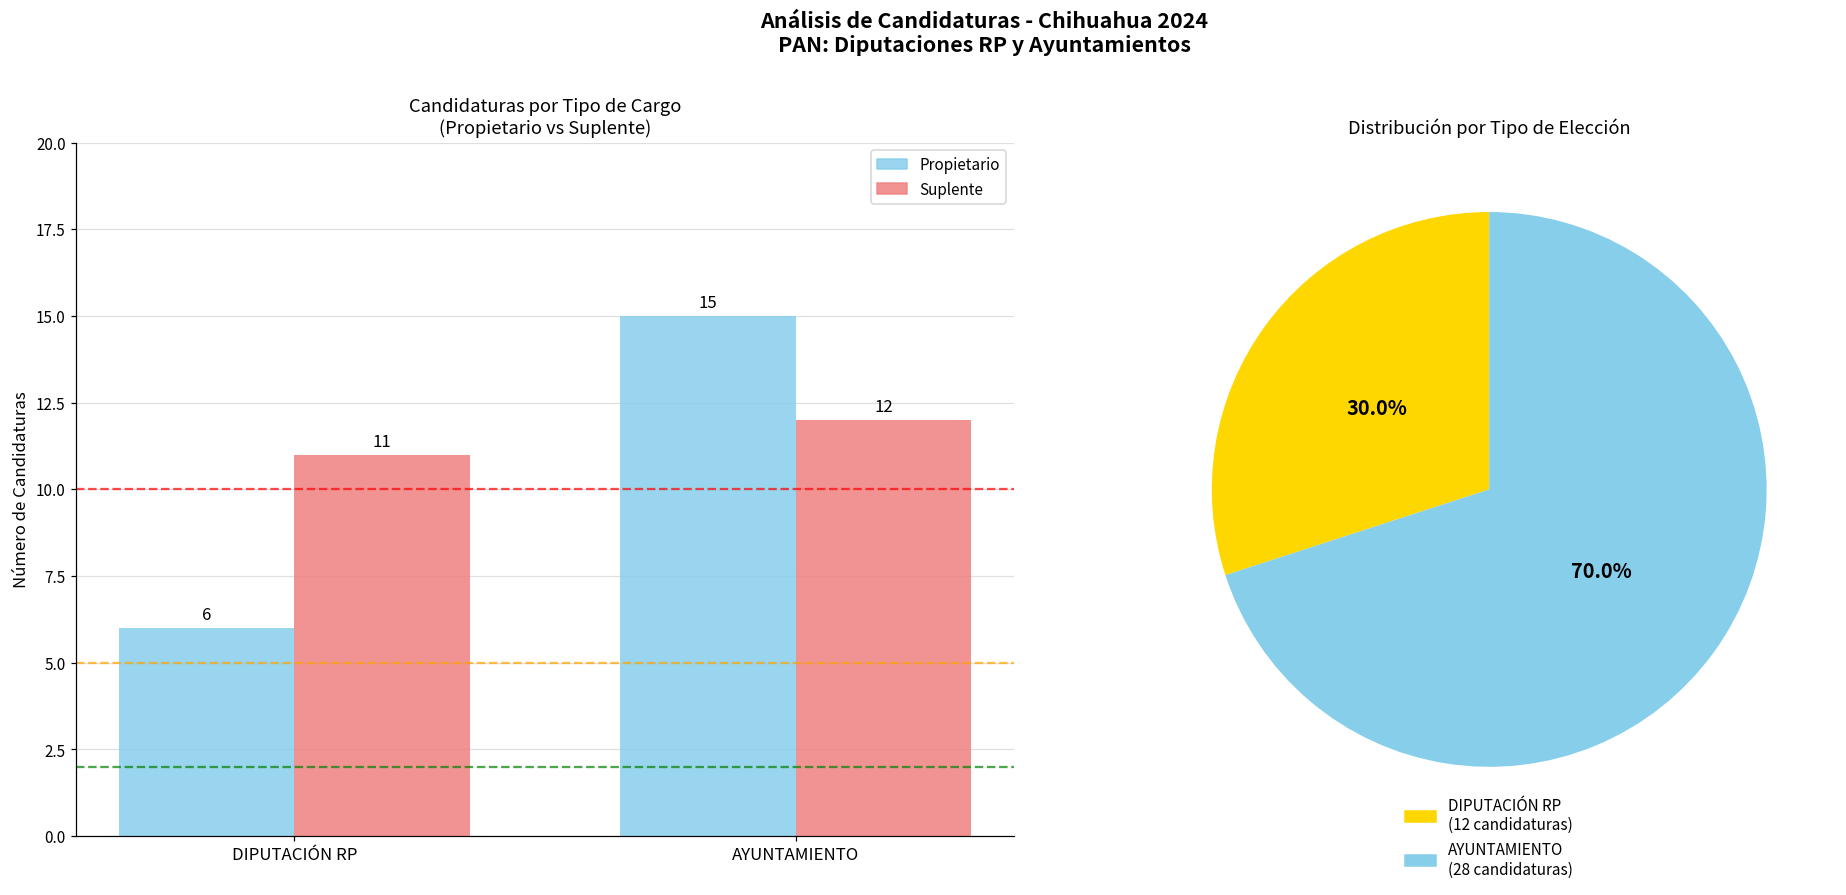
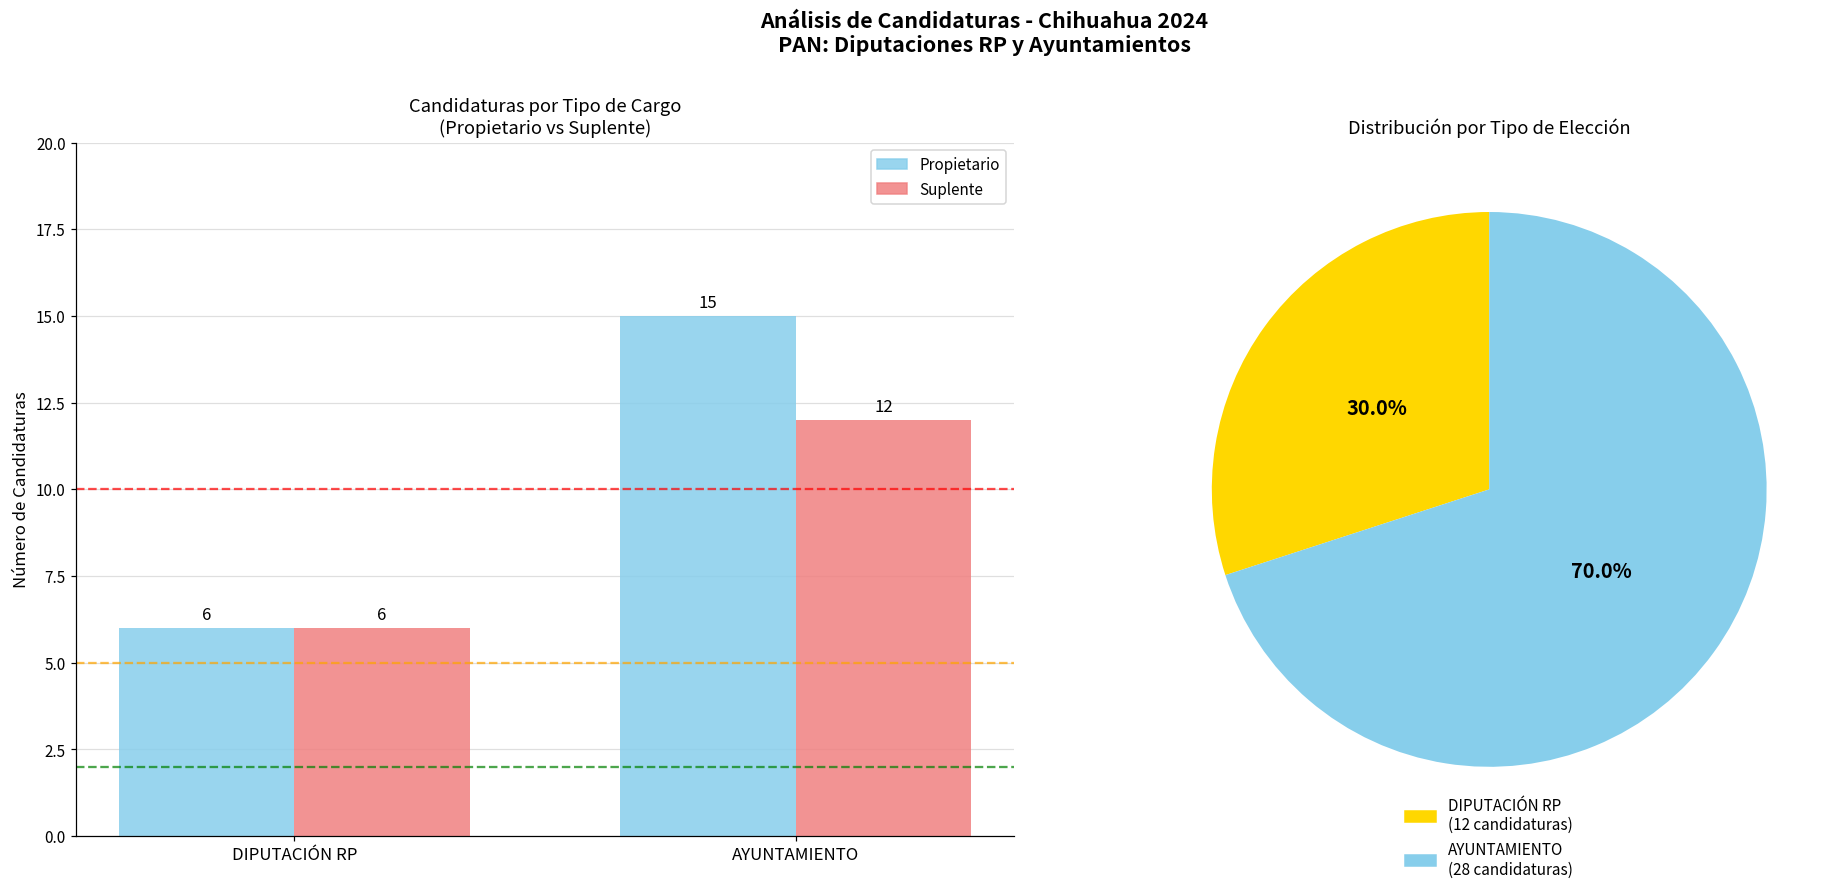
Candidaturas por Tipo de Cargo (Propietario vs Suplente), Suplente, DIPUTACIÓN RP: 11 -> 6
